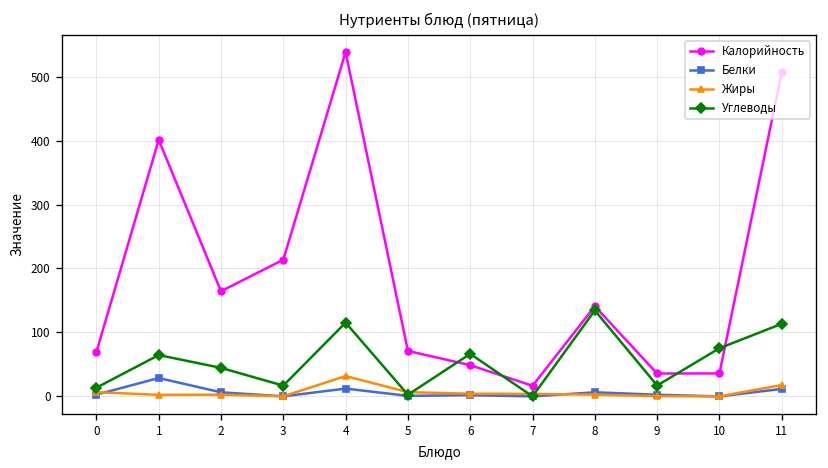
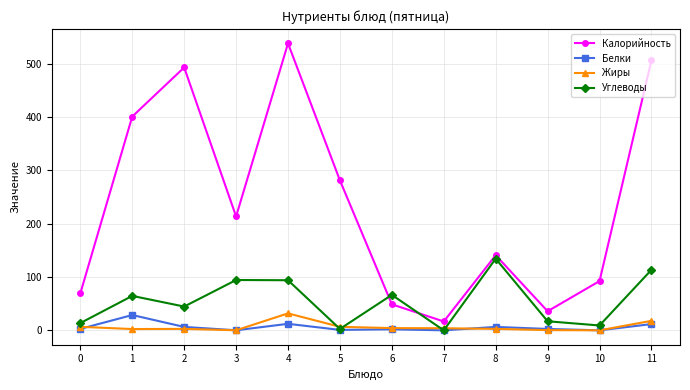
Калорийность, 2: 160 -> 490
Углеводы, 3: 20 -> 90
Углеводы, 4: 120 -> 90
Калорийность, 5: 70 -> 280
Калорийность, 10: 40 -> 90
Углеводы, 10: 80 -> 10
